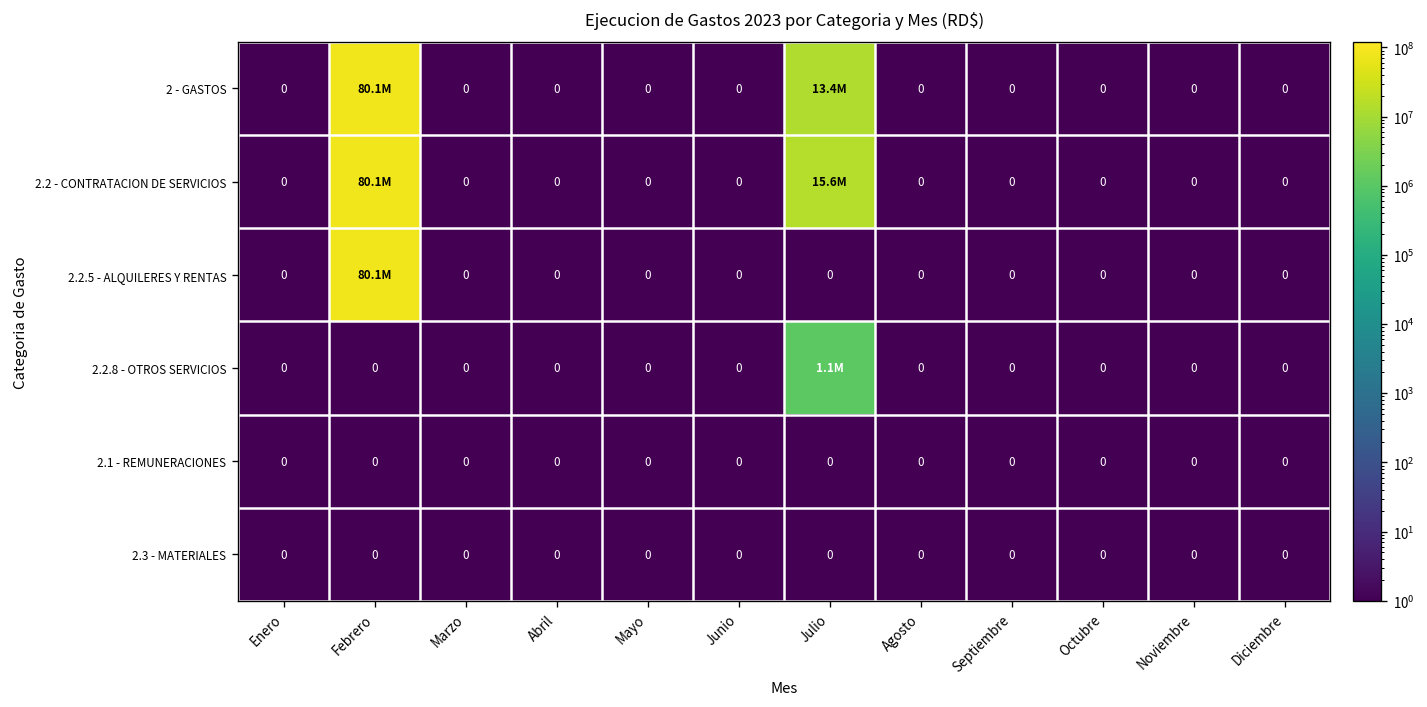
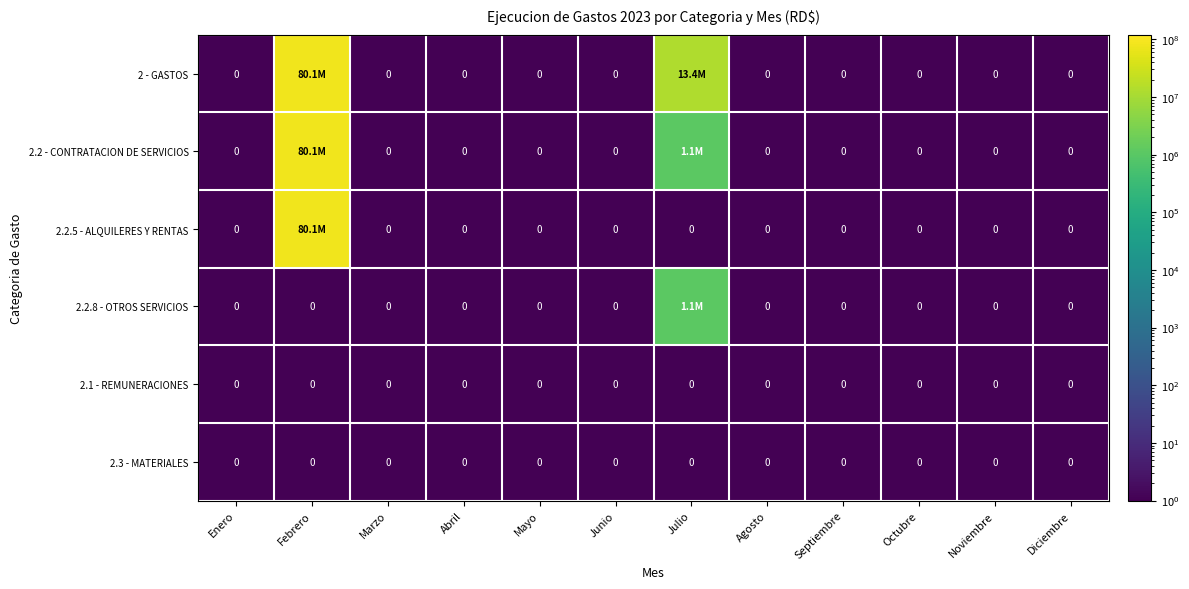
2.2 - CONTRATACION DE SERVICIOS, Julio: 15.6M -> 1.1M
